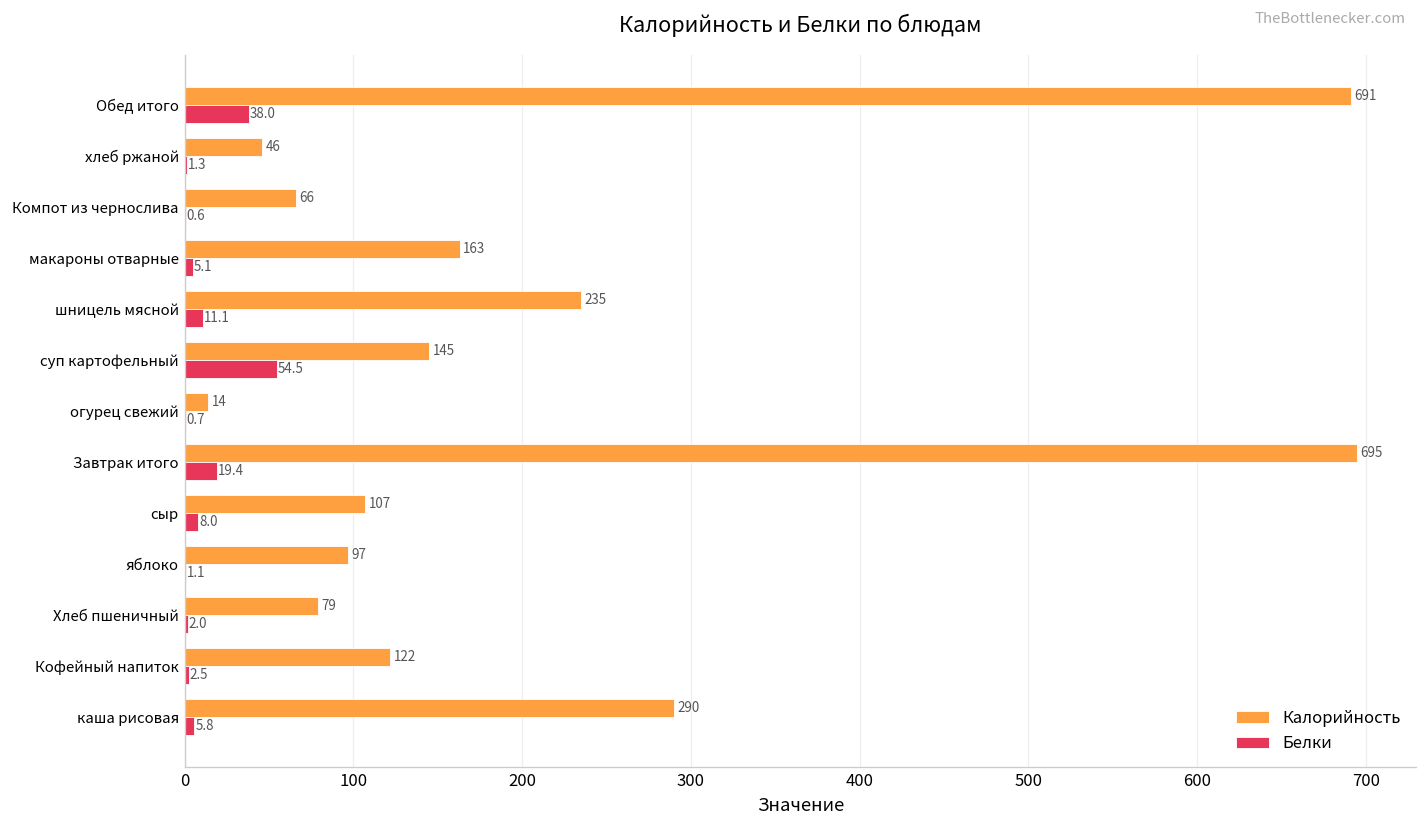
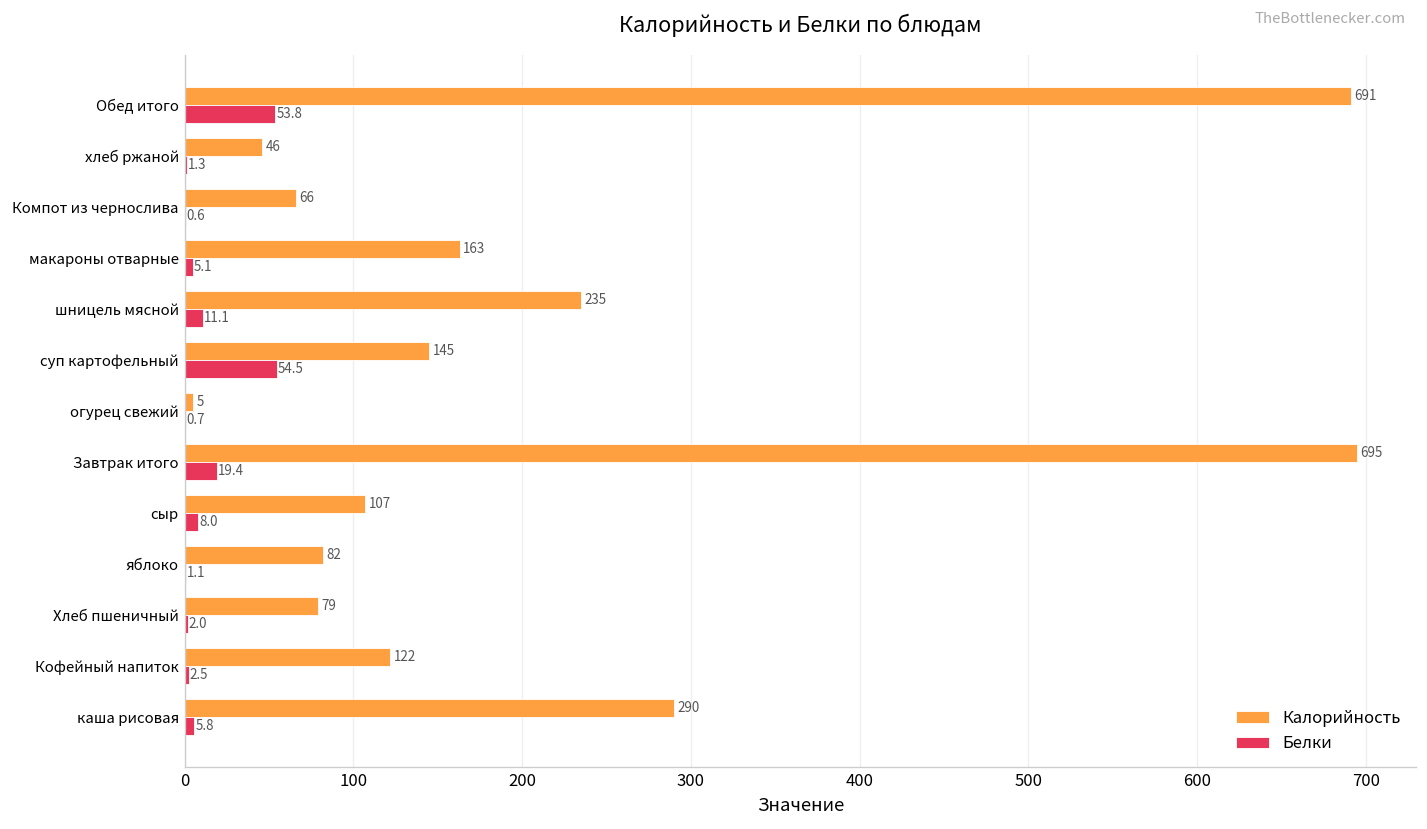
Белки, Обед итого: 38.0 -> 53.8
Калорийность, огурец свежий: 14 -> 5
Калорийность, яблоко: 97 -> 82
